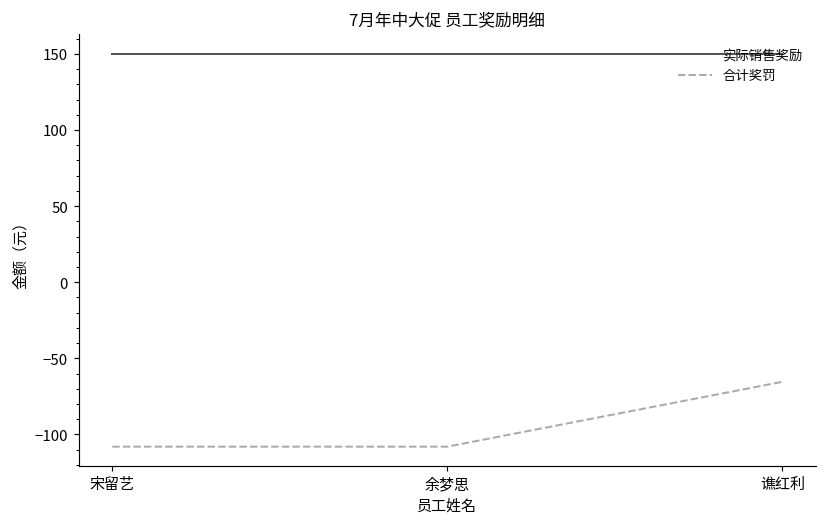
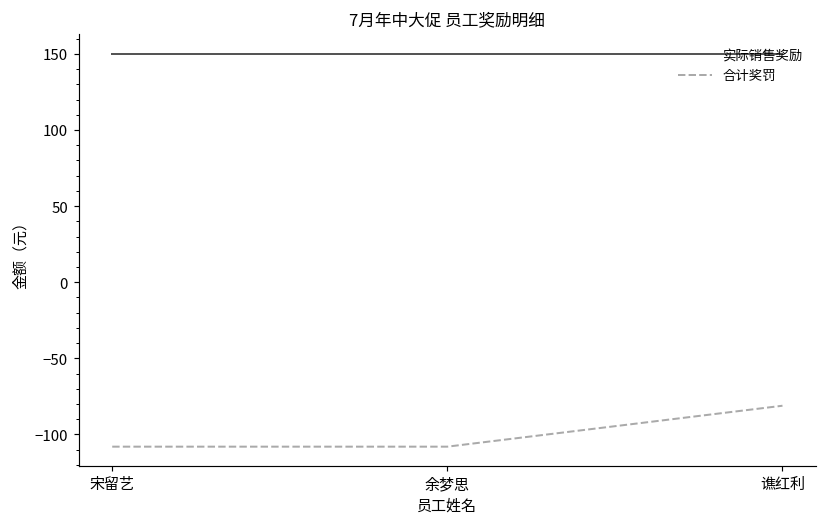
合计奖罚, 谯红利: -65 -> -81
